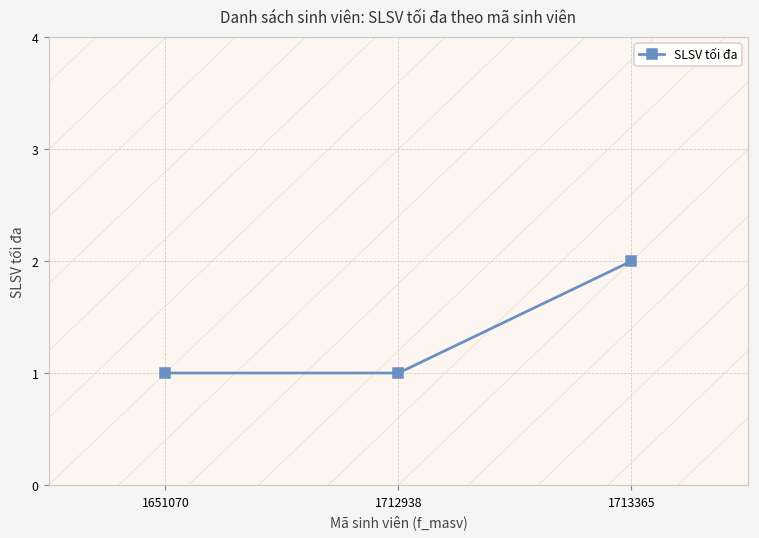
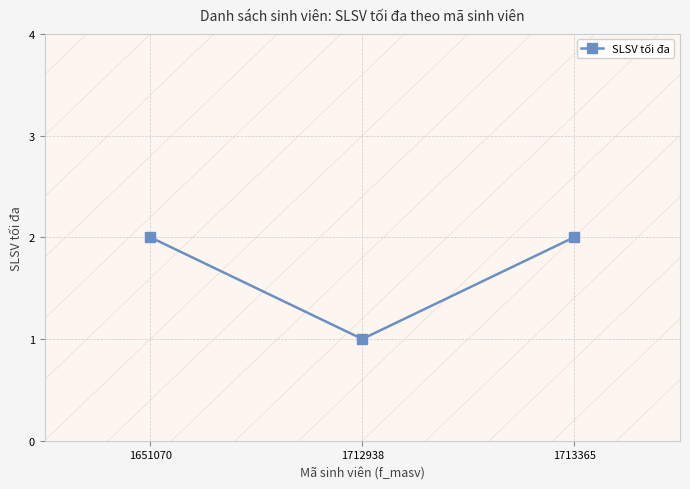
SLSV tối đa, 1651070: 1 -> 2
